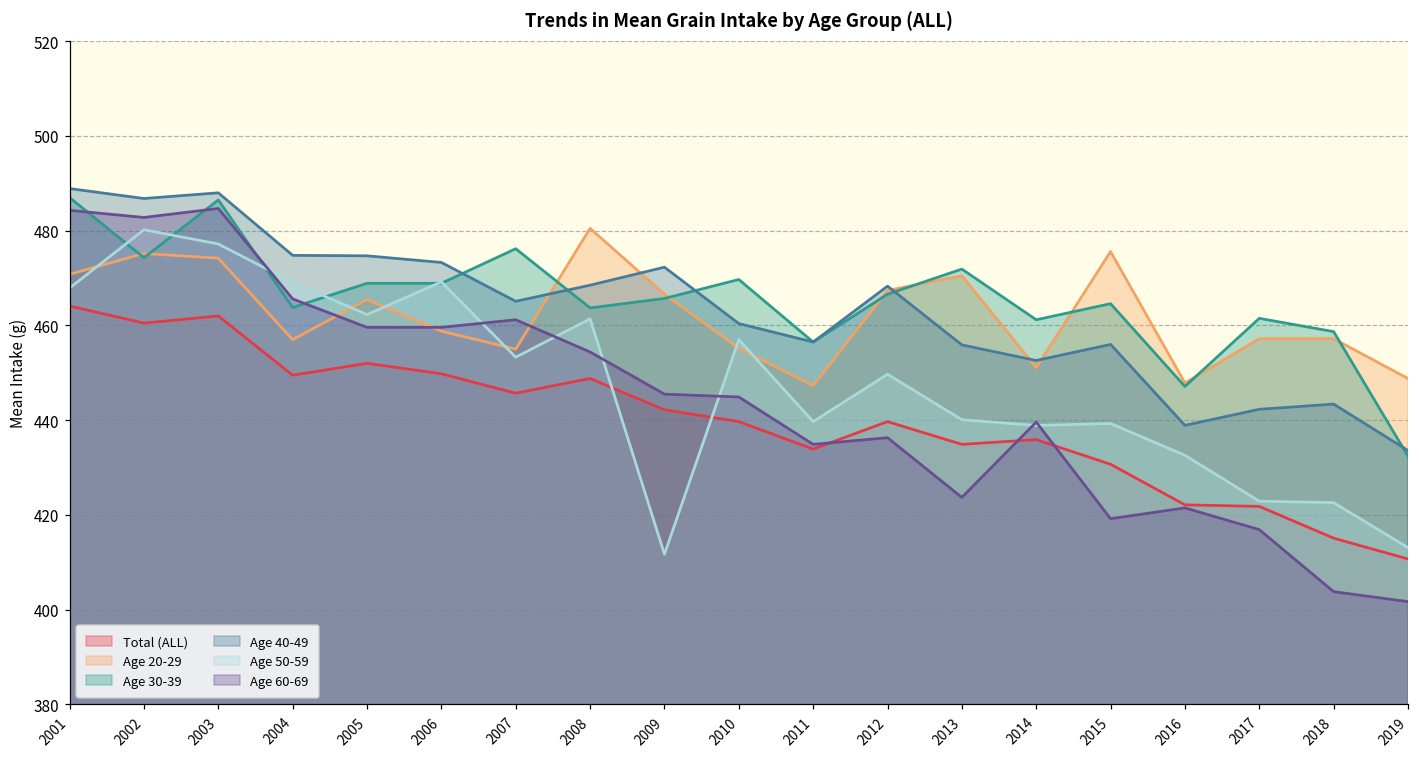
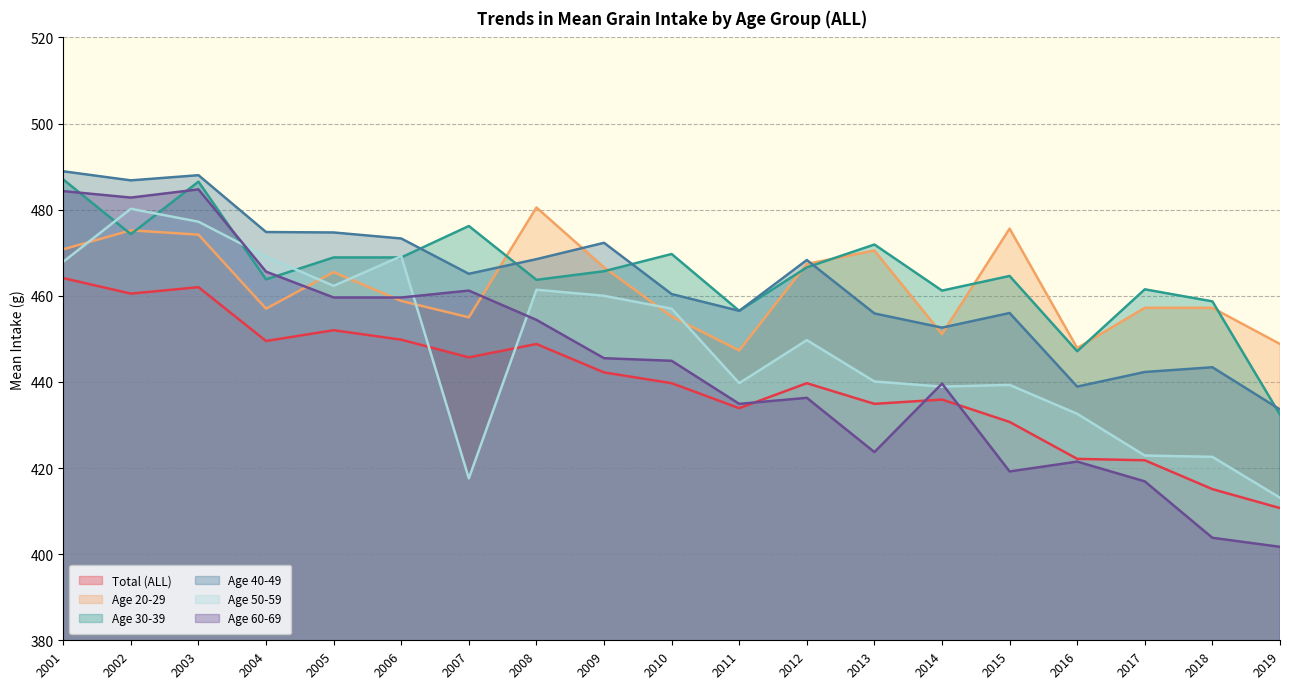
Age 50-59, 2007: 453 -> 418
Age 50-59, 2009: 412 -> 460
